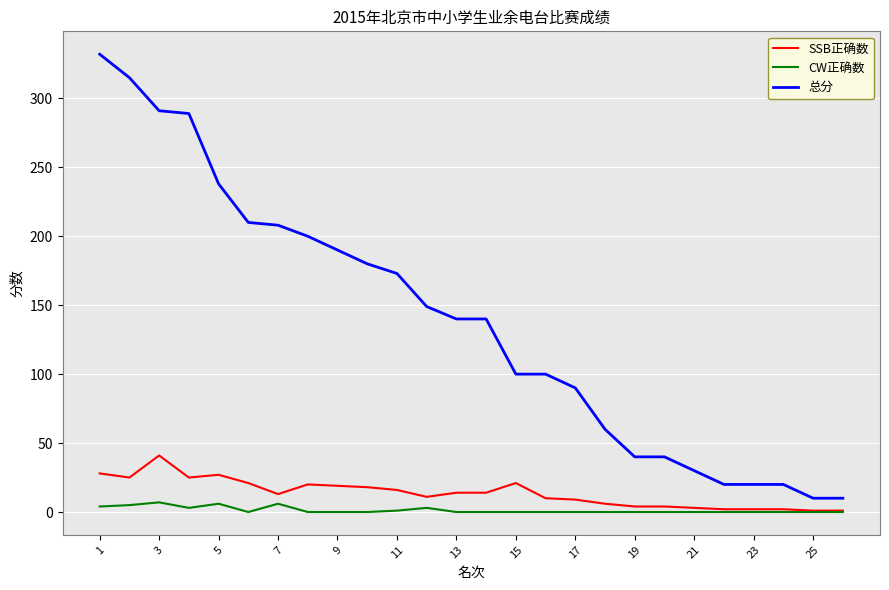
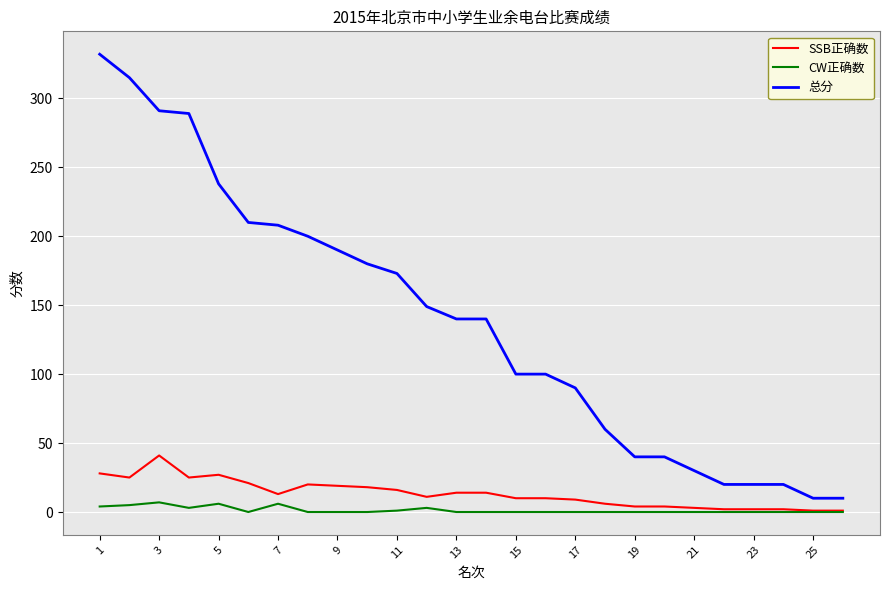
SSB正确数, 15: 21 -> 10
